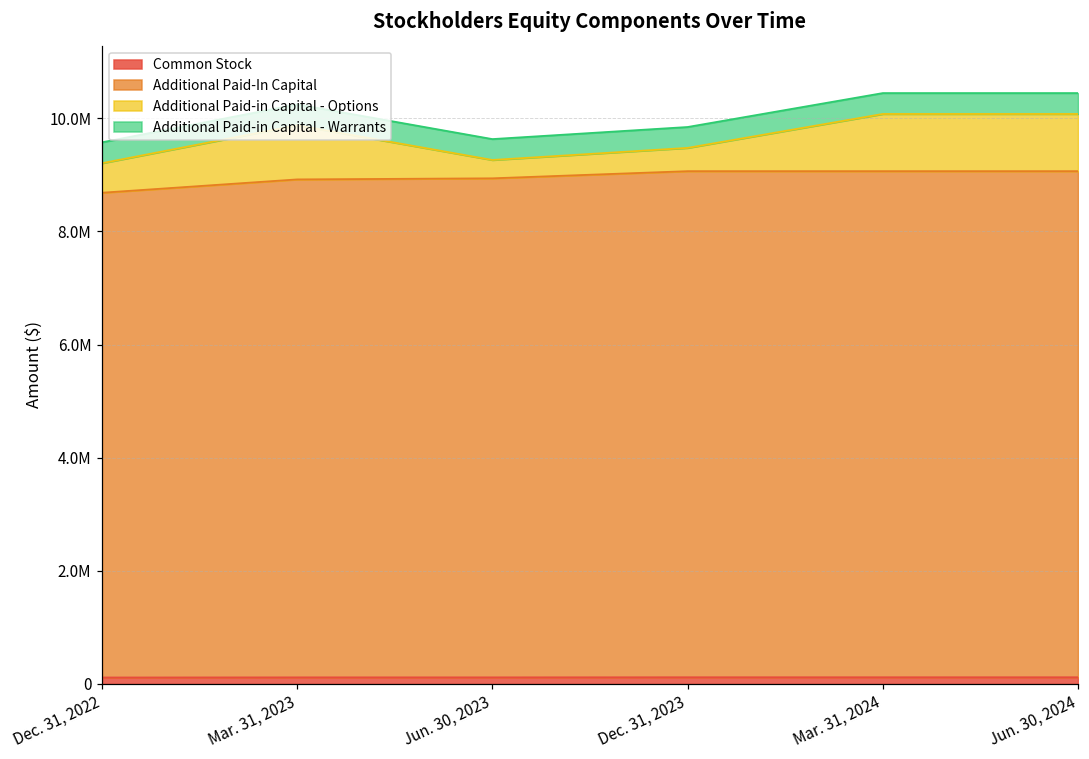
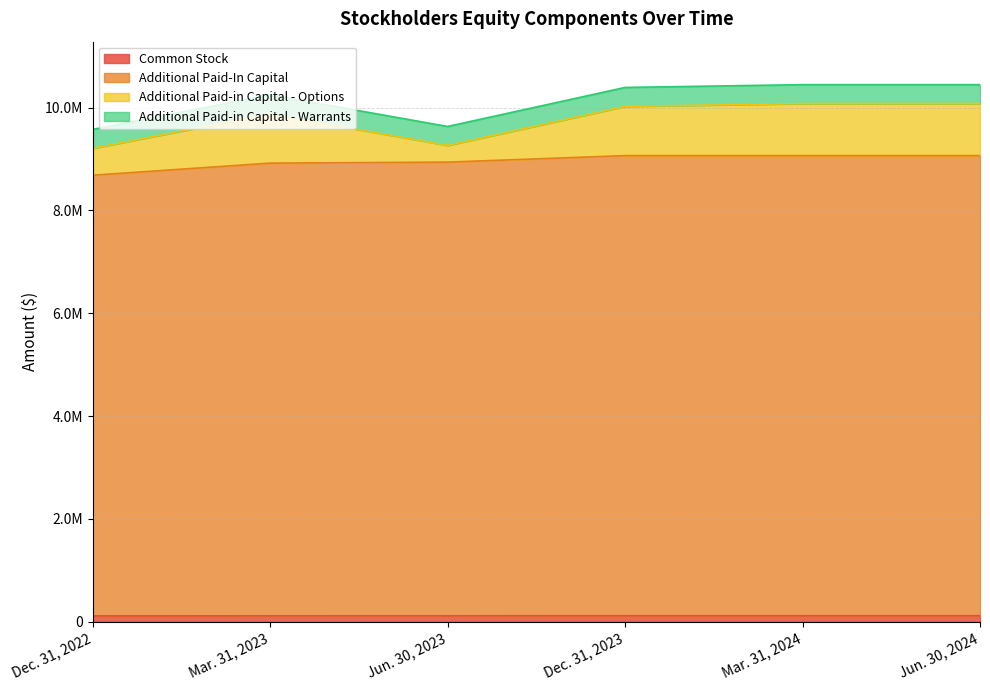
Additional Paid-in Capital - Options, Dec. 31, 2023: 400000 -> 1000000
